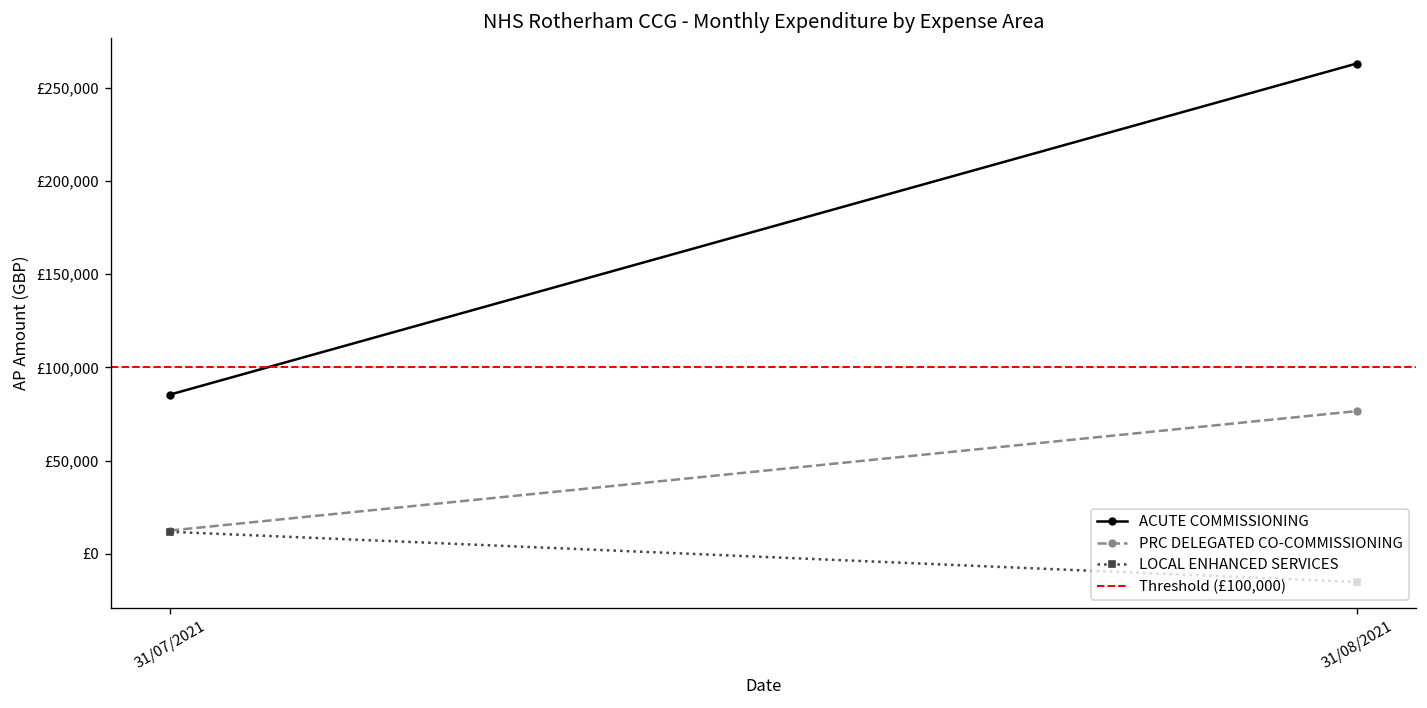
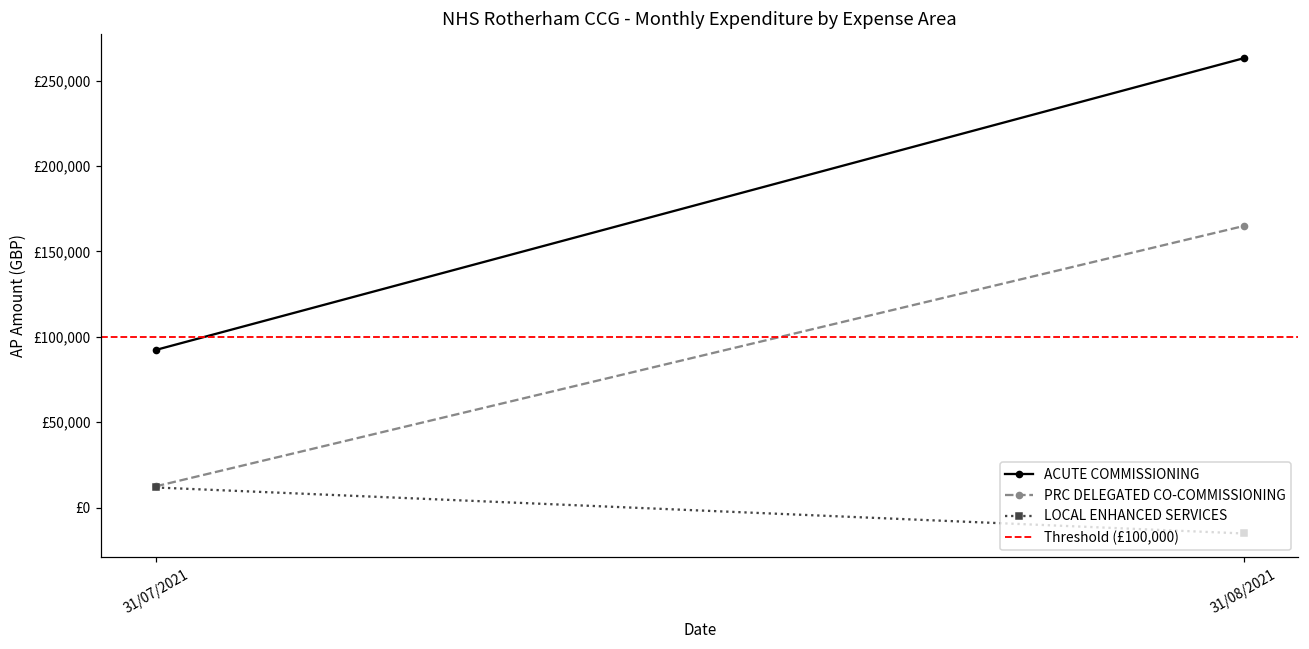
ACUTE COMMISSIONING, 31/07/2021: £85,000 -> £92,000
PRC DELEGATED CO-COMMISSIONING, 31/08/2021: £77,000 -> £165,000
